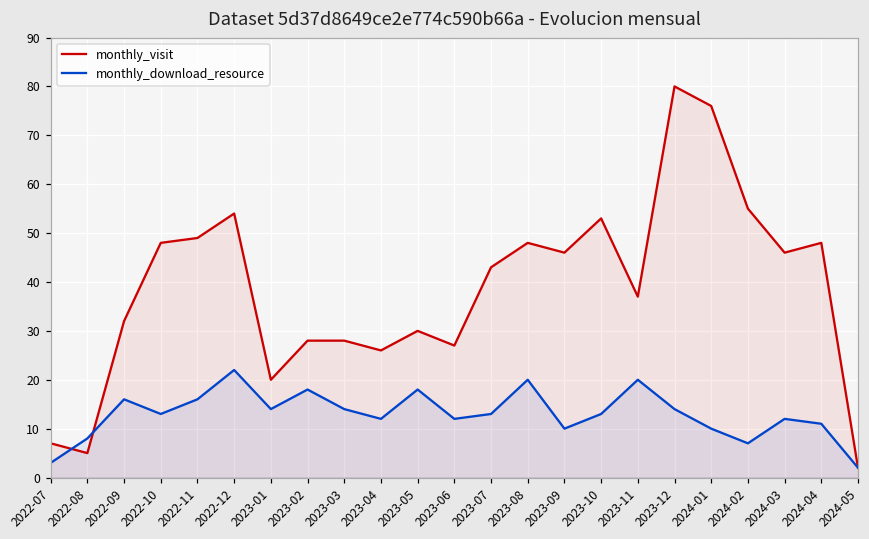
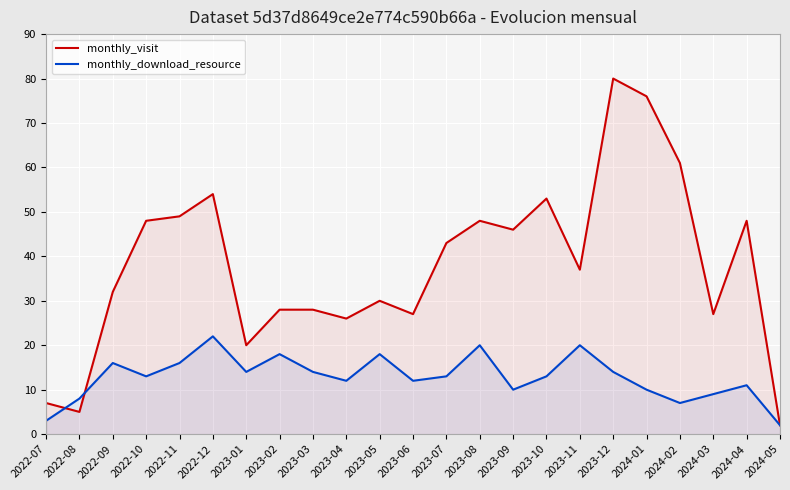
monthly_visit, 2024-02: 55 -> 61
monthly_visit, 2024-03: 46 -> 27
monthly_download_resource, 2024-03: 12 -> 9
